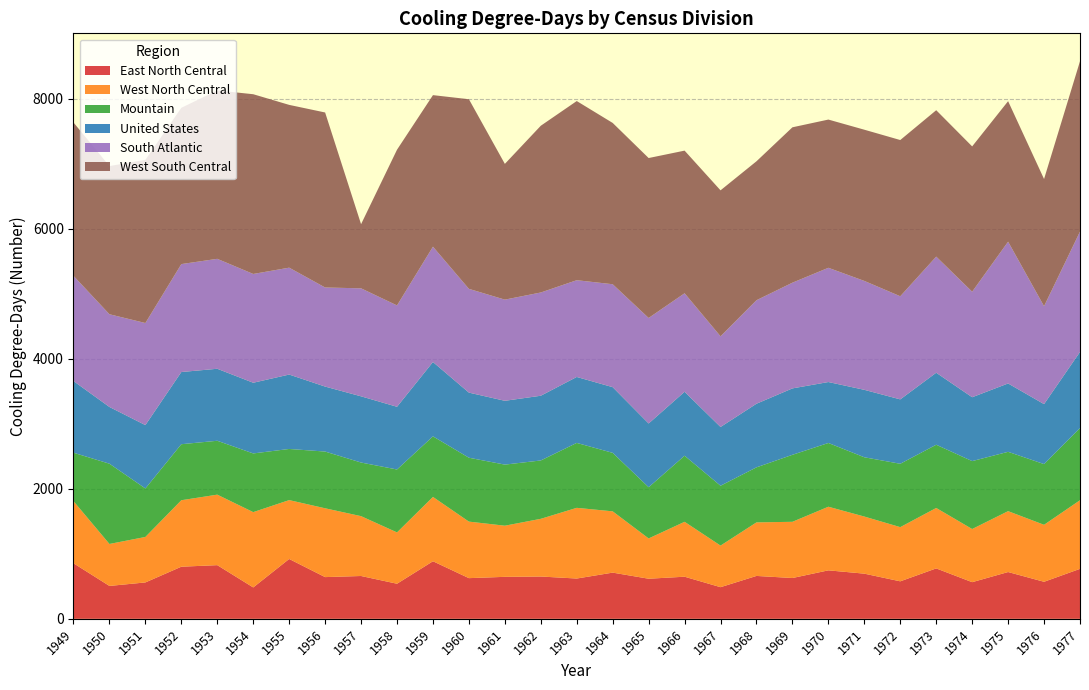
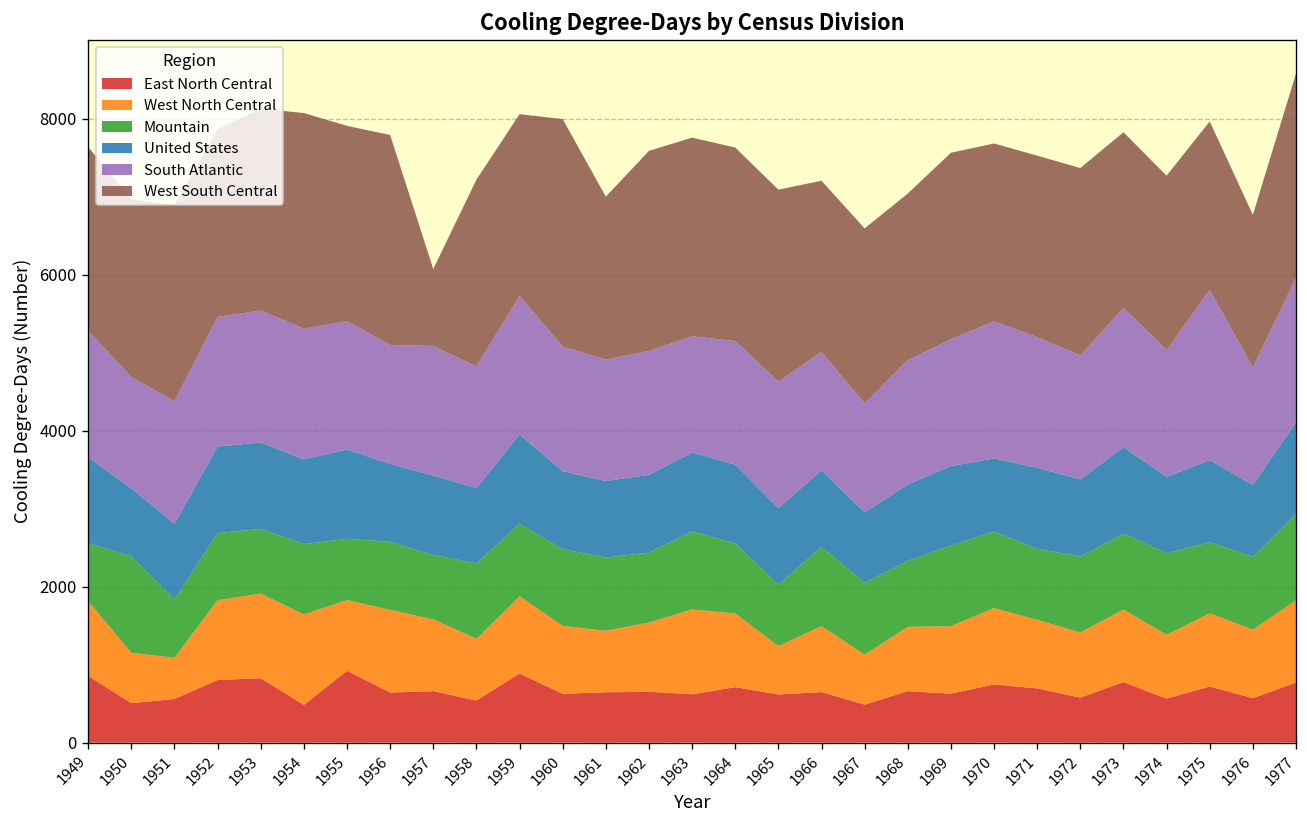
West North Central, 1951: 700 -> 500
West South Central, 1963: 2800 -> 2500
